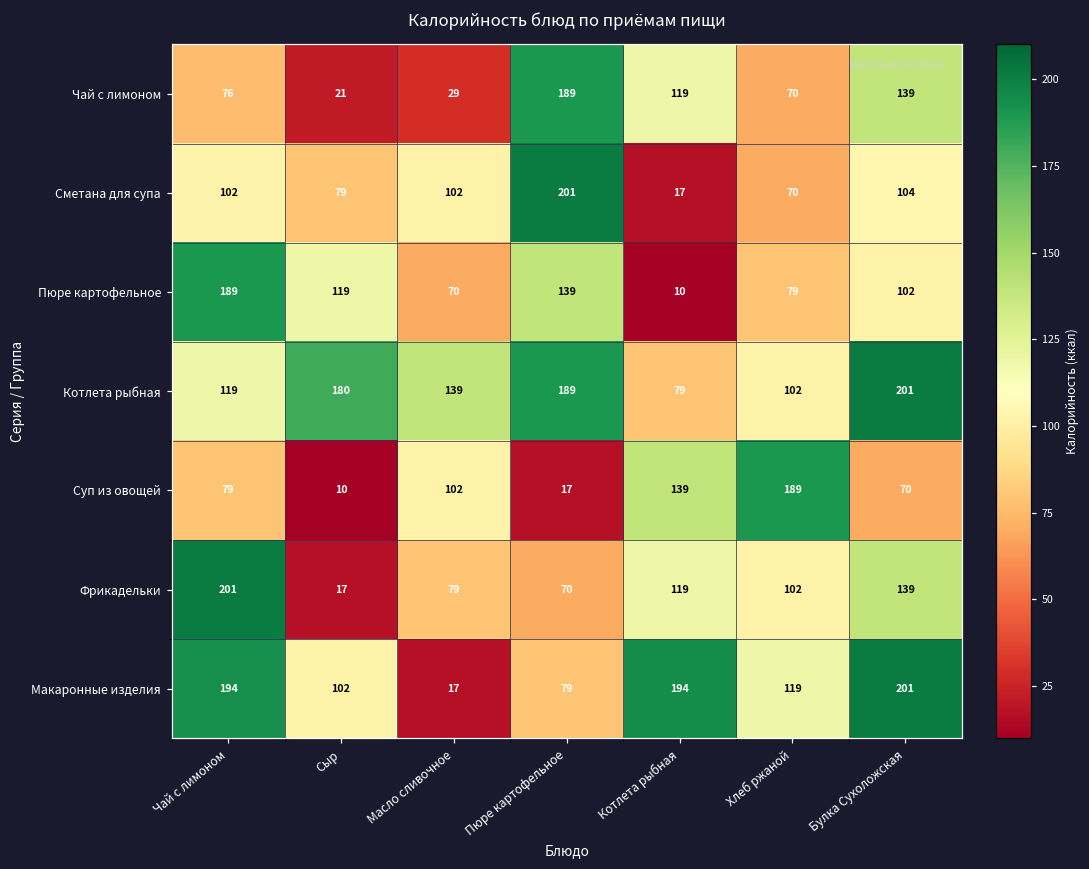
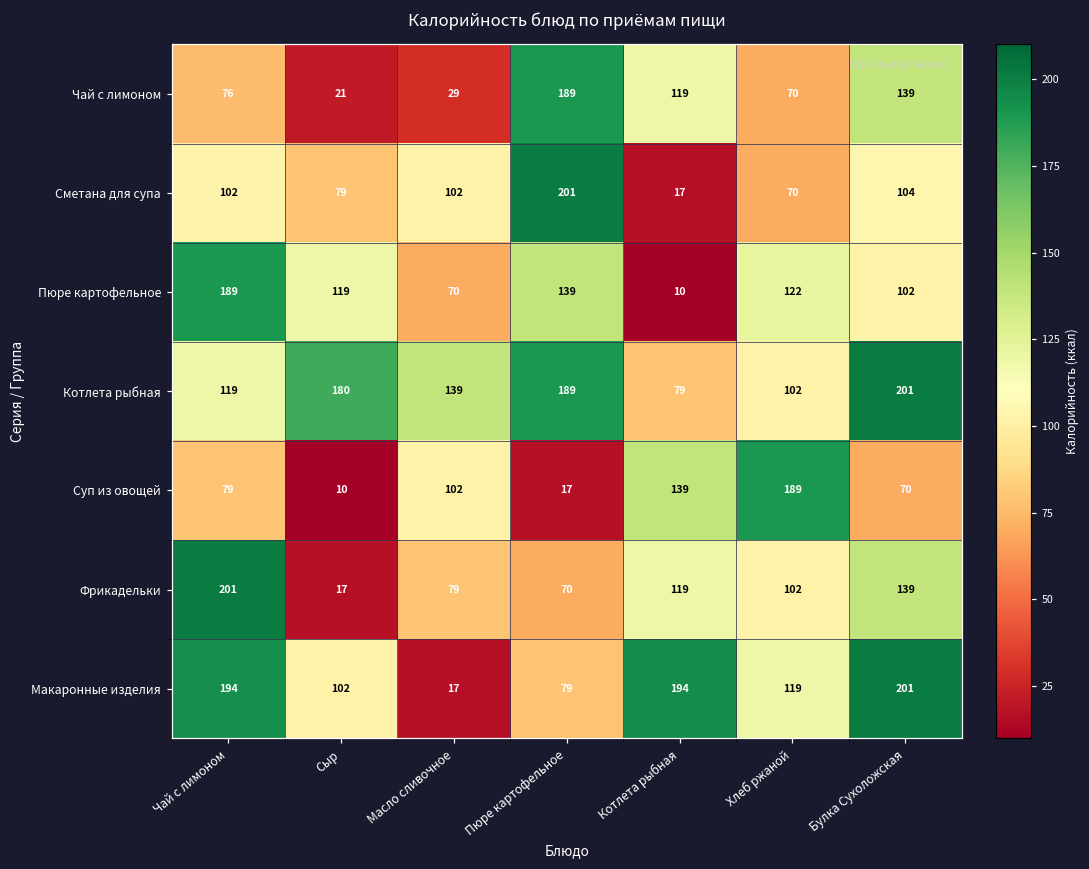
Пюре картофельное, Хлеб ржаной: 79 -> 122
